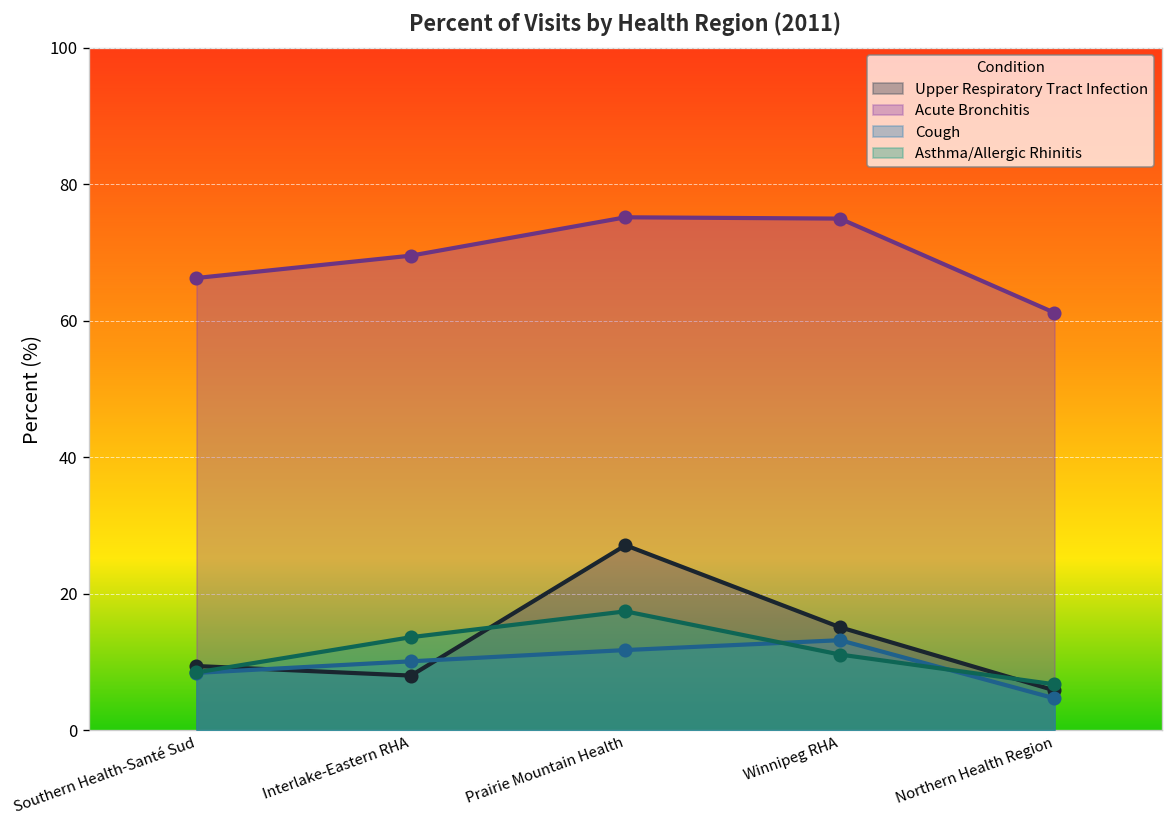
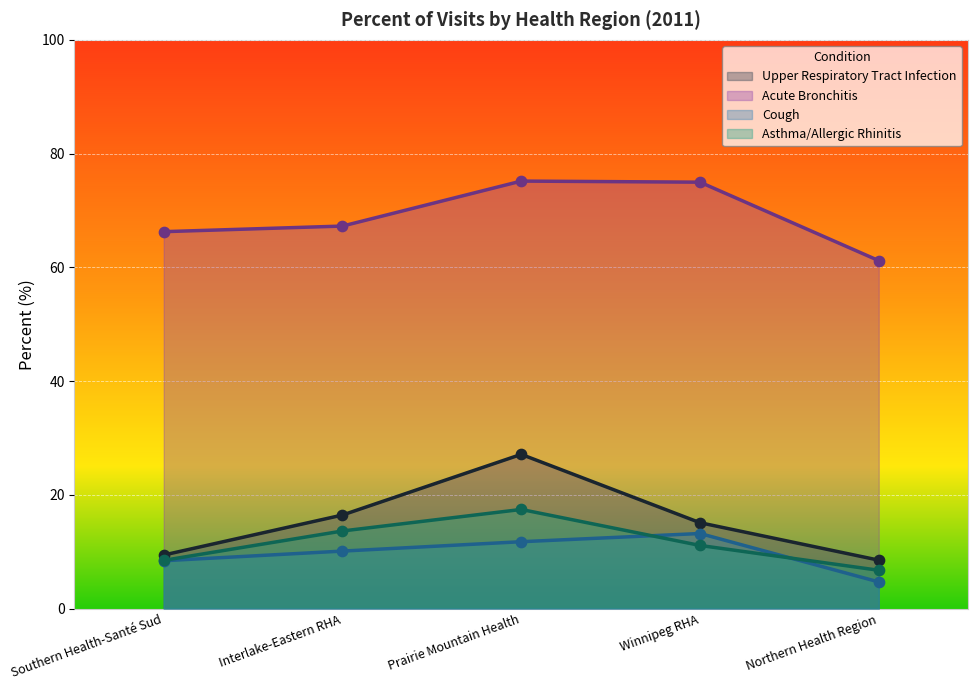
Upper Respiratory Tract Infection, Interlake-Eastern RHA: 8 -> 16
Acute Bronchitis, Interlake-Eastern RHA: 70 -> 67
Upper Respiratory Tract Infection, Northern Health Region: 6 -> 9
